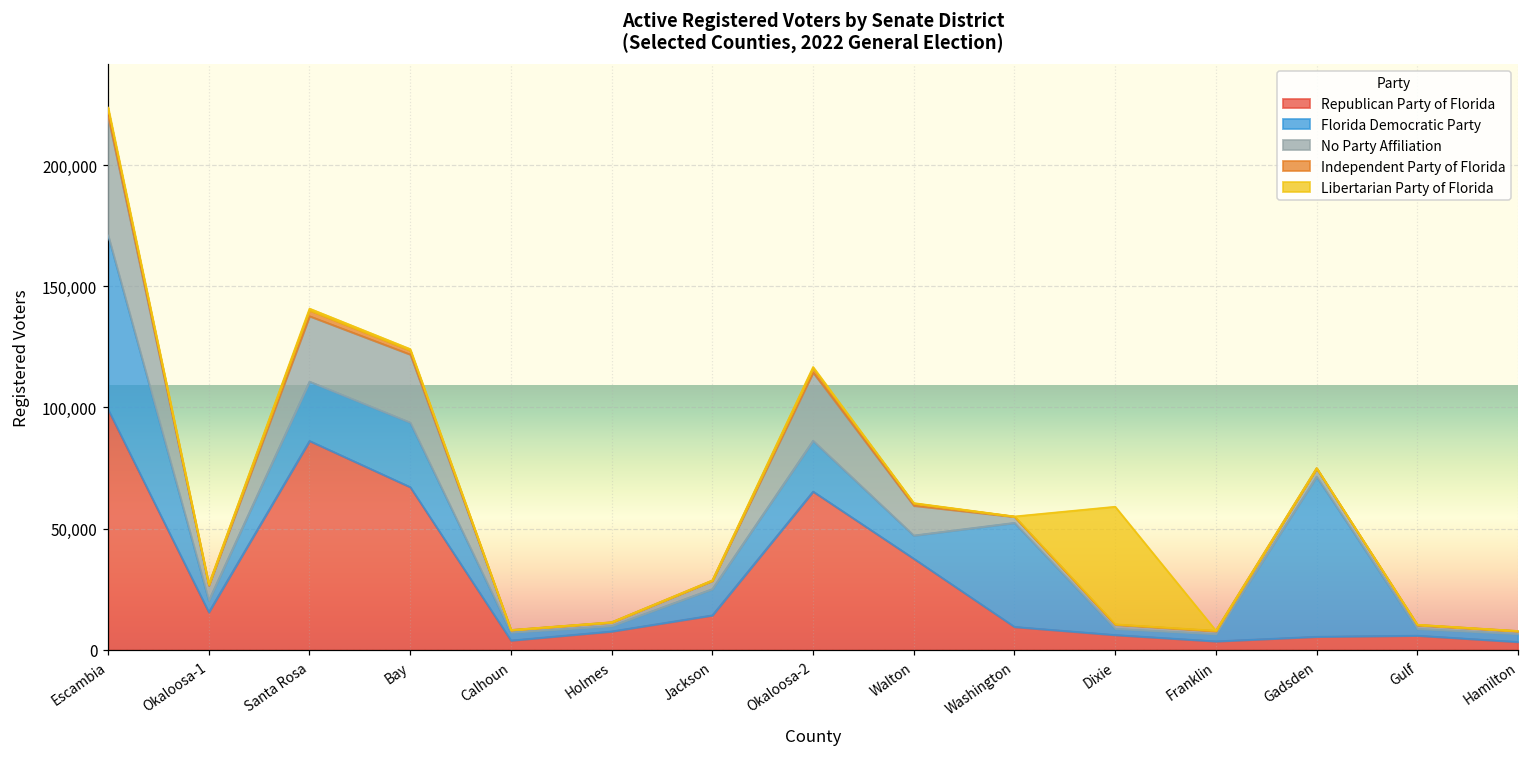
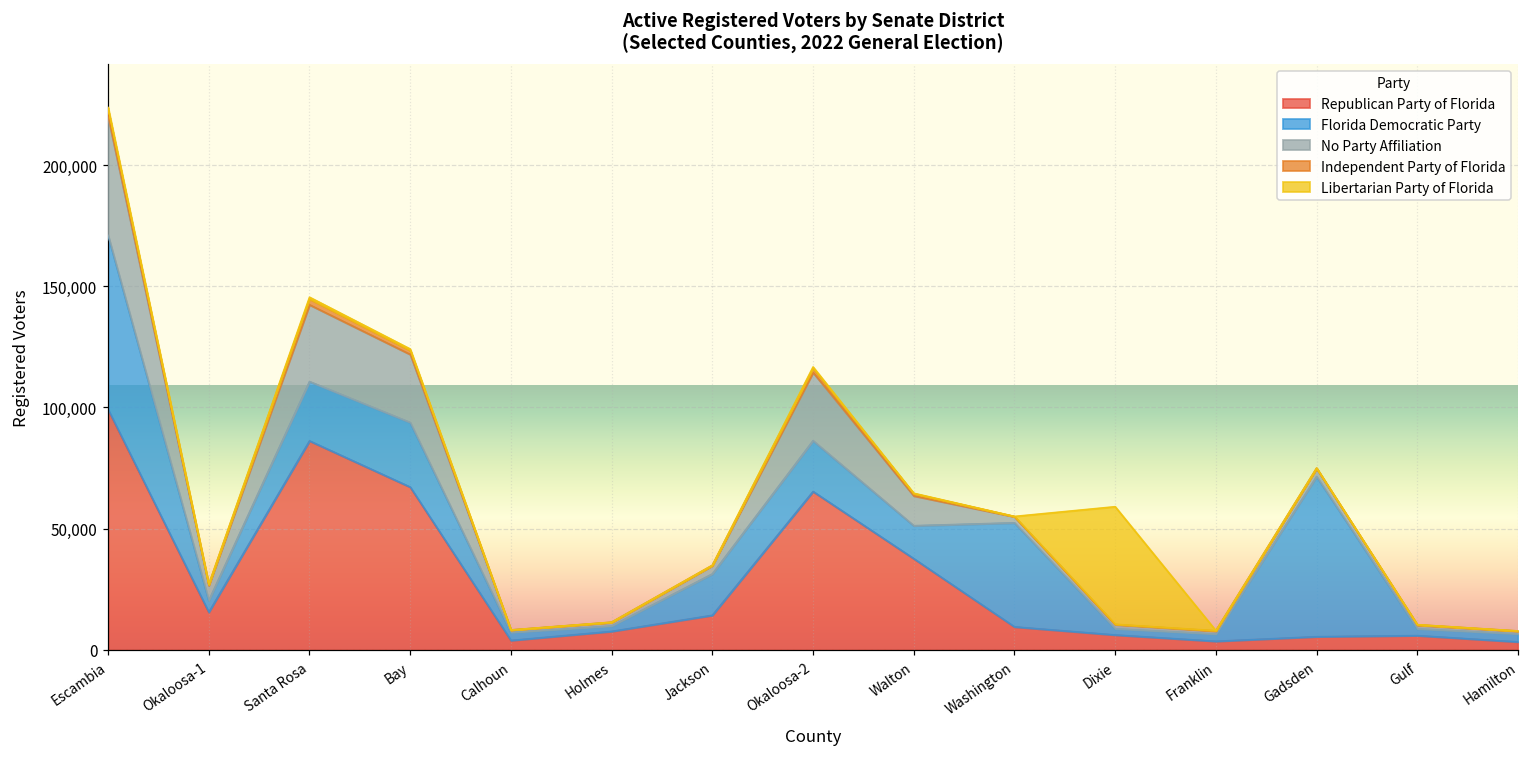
No Party Affiliation, Santa Rosa: 27,000 -> 32,000
Florida Democratic Party, Jackson: 11,000 -> 17,000
Florida Democratic Party, Walton: 10,000 -> 14,000
